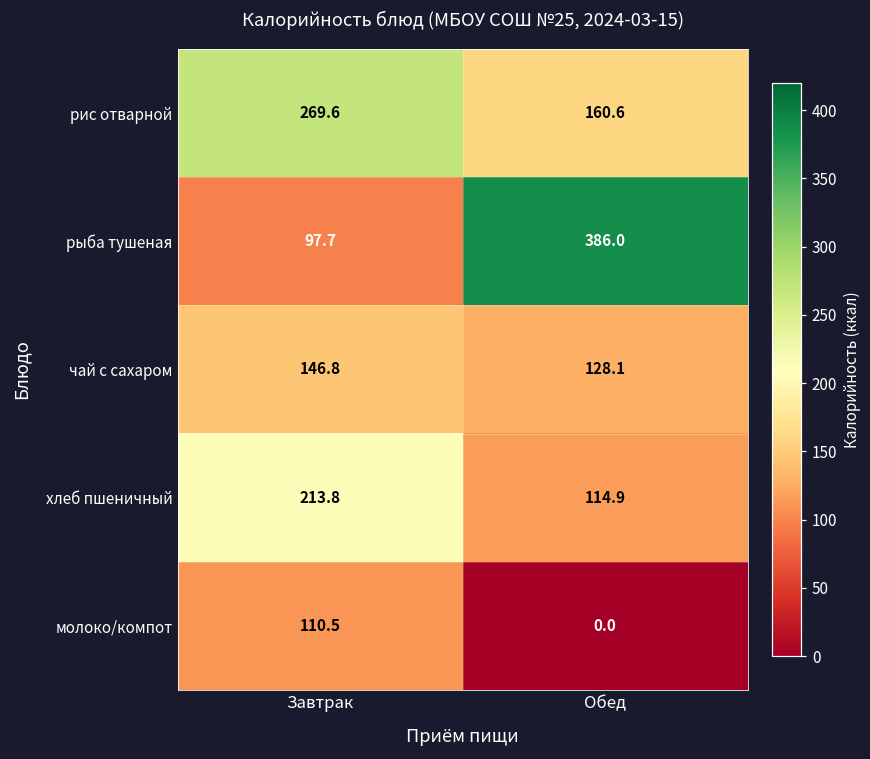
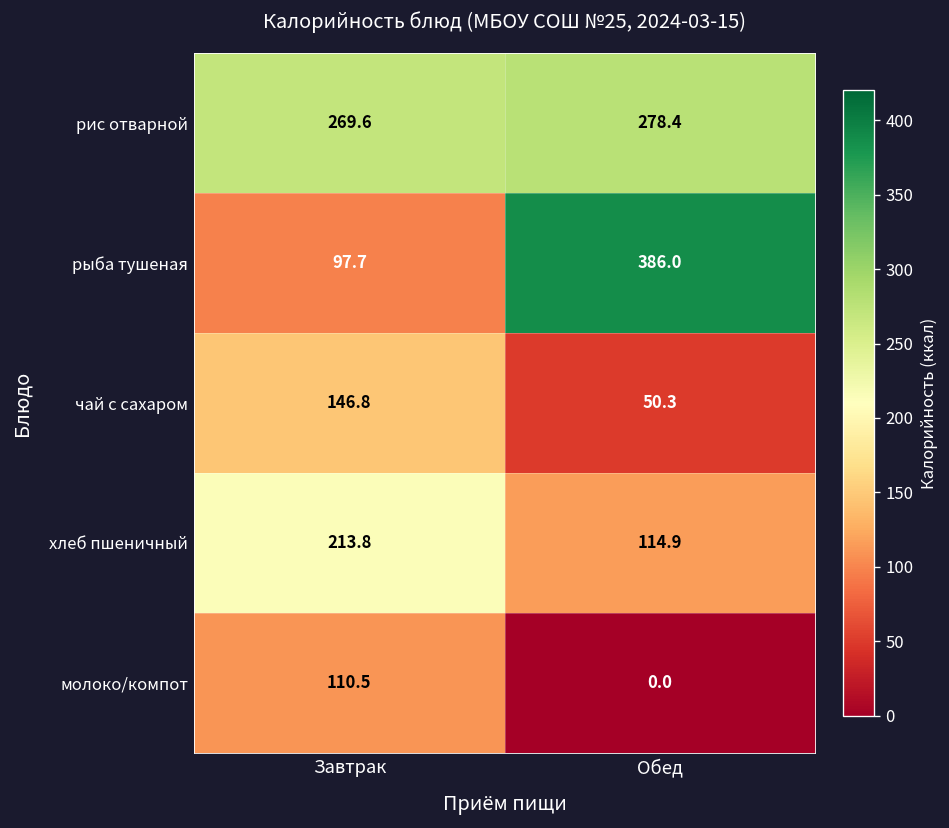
рис отварной, Обед: 160.6 -> 278.4
чай с сахаром, Обед: 128.1 -> 50.3
